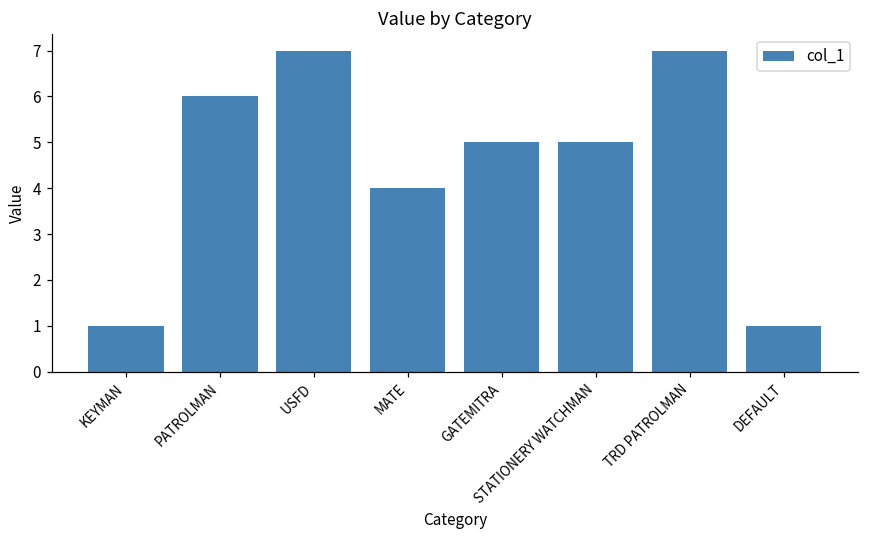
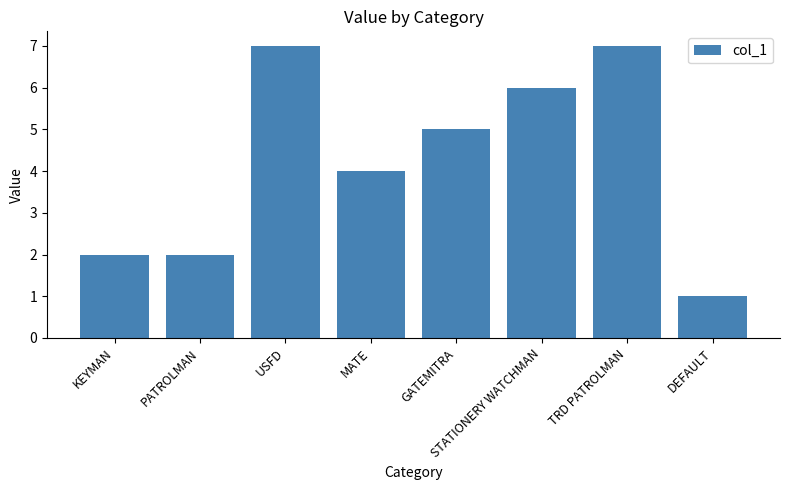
KEYMAN: 1 -> 2
PATROLMAN: 6 -> 2
STATIONERY WATCHMAN: 5 -> 6
